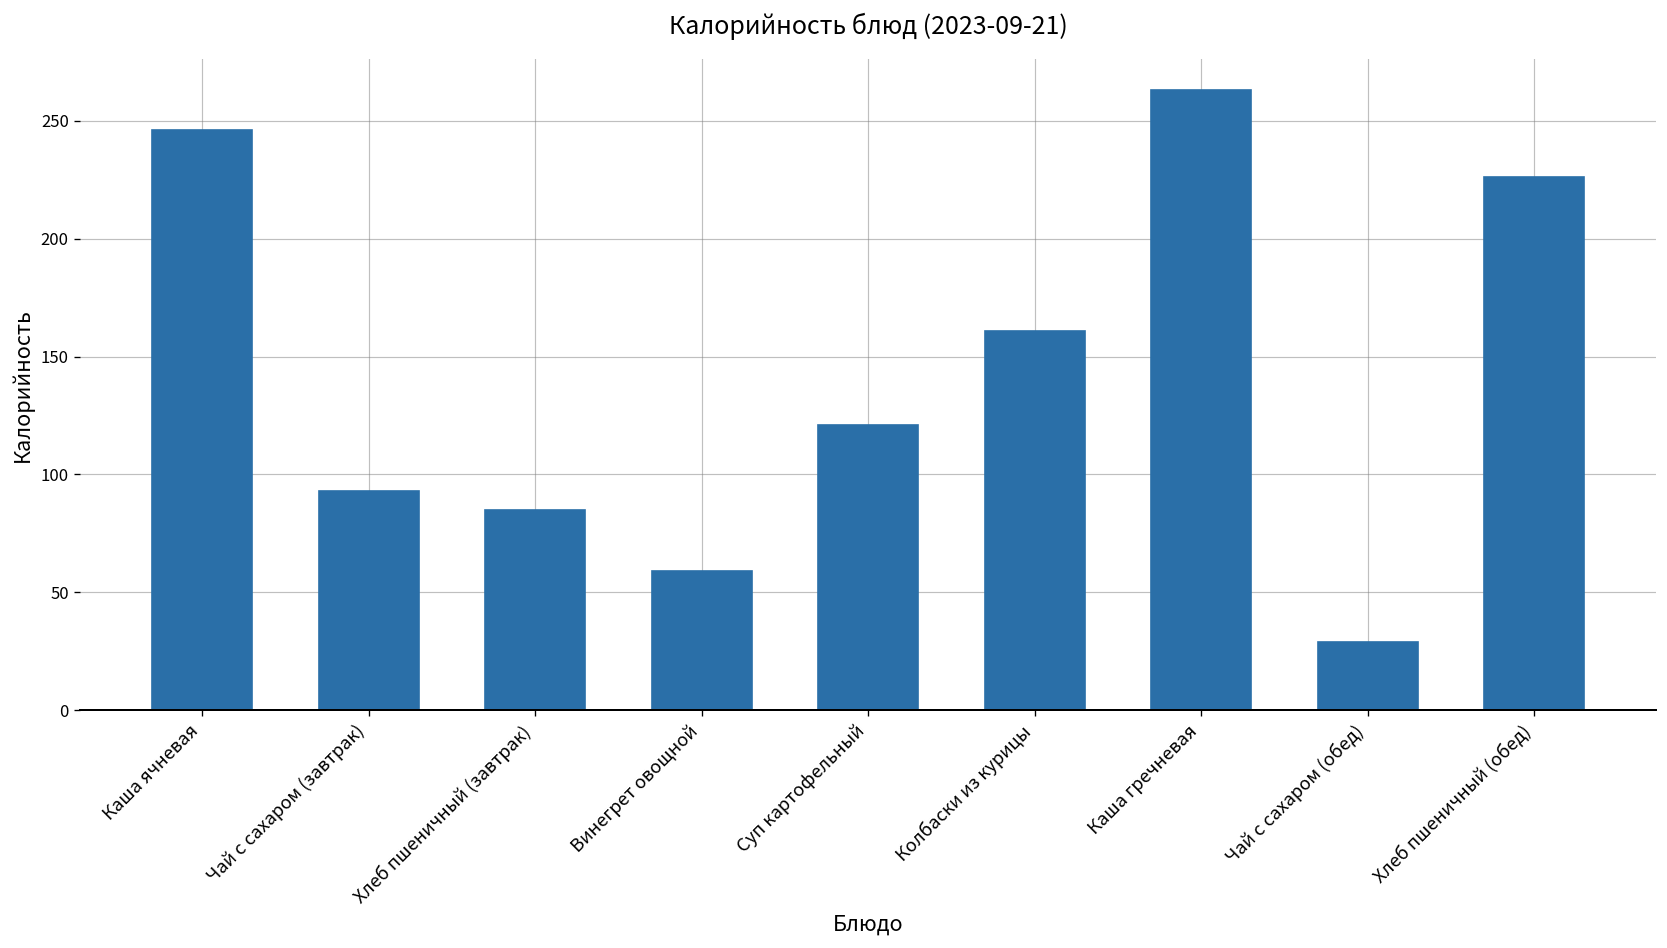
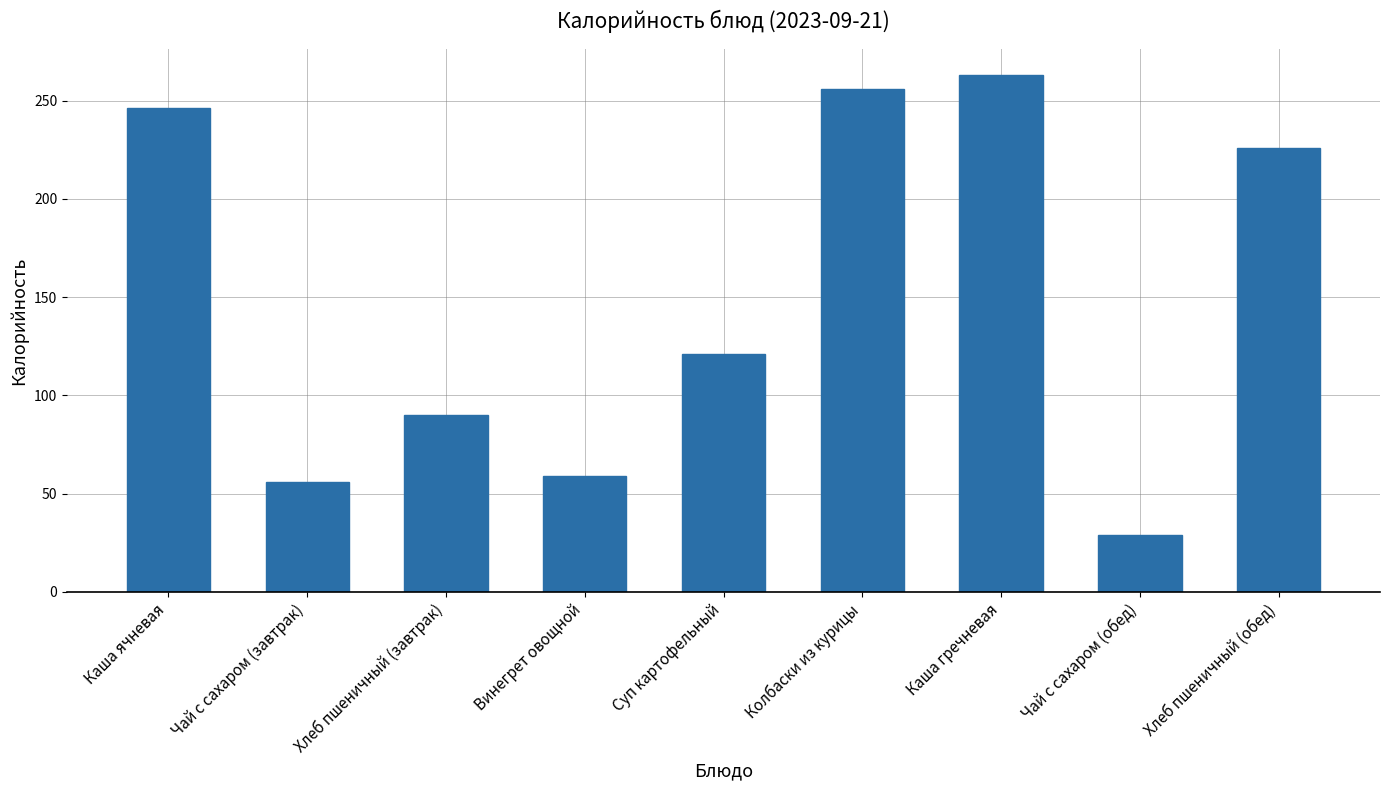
Чай с сахаром (завтрак): 93 -> 56
Хлеб пшеничный (завтрак): 85 -> 90
Колбаски из курицы: 161 -> 256
